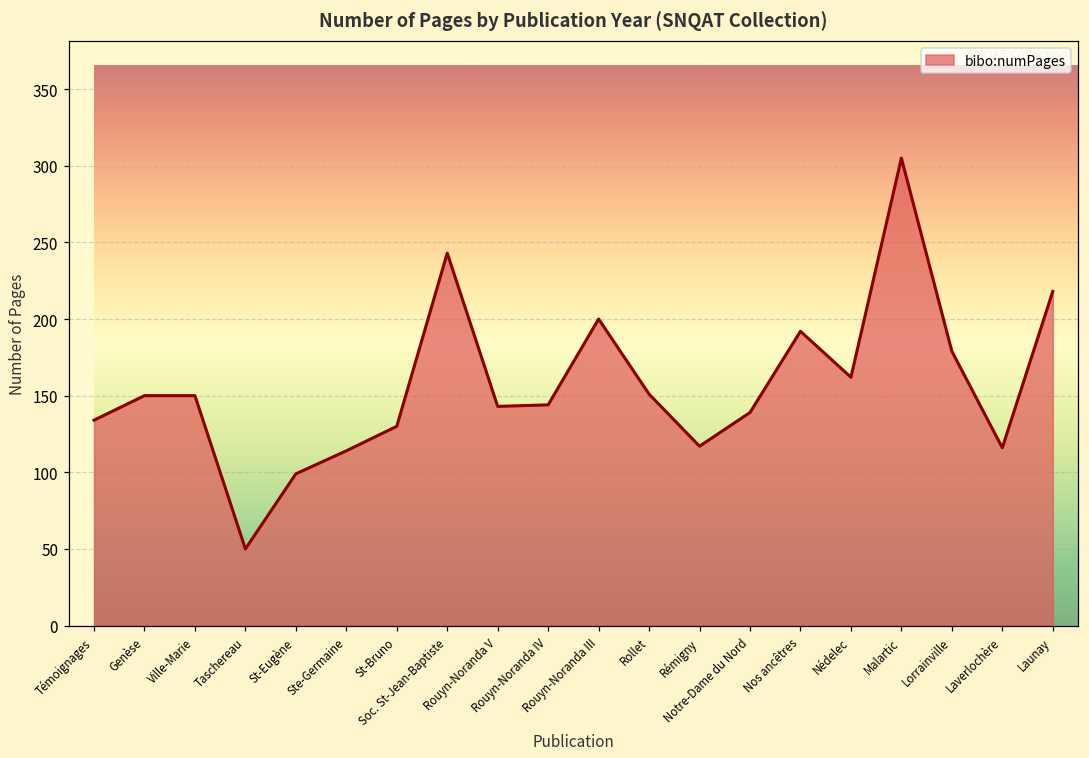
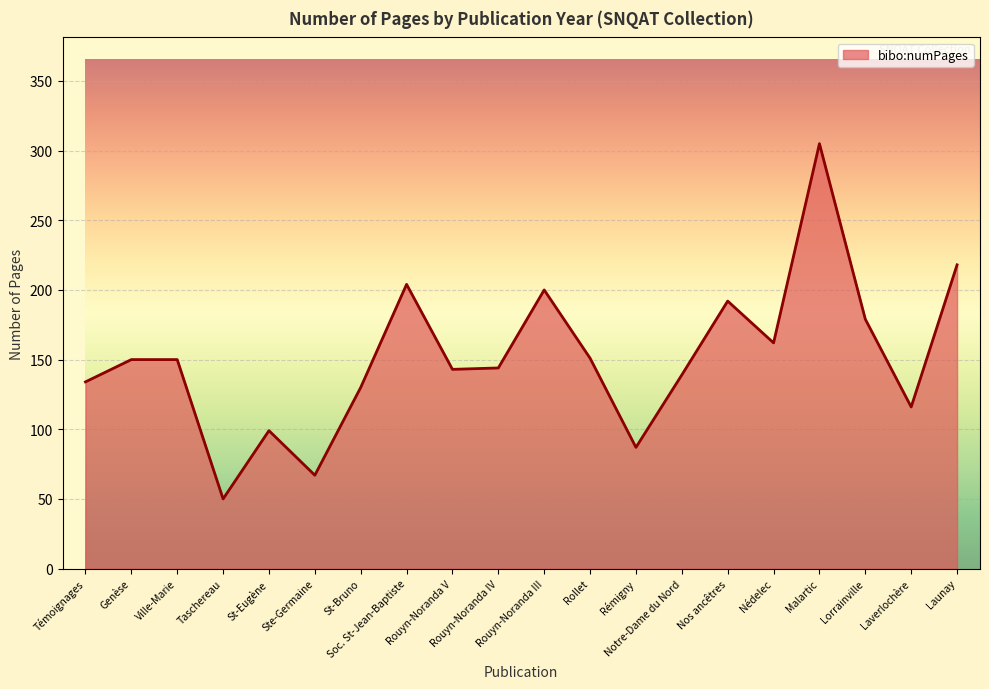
Ste-Germaine: 114 -> 67
Soc. St-Jean-Baptiste: 243 -> 204
Rémigny: 117 -> 87
